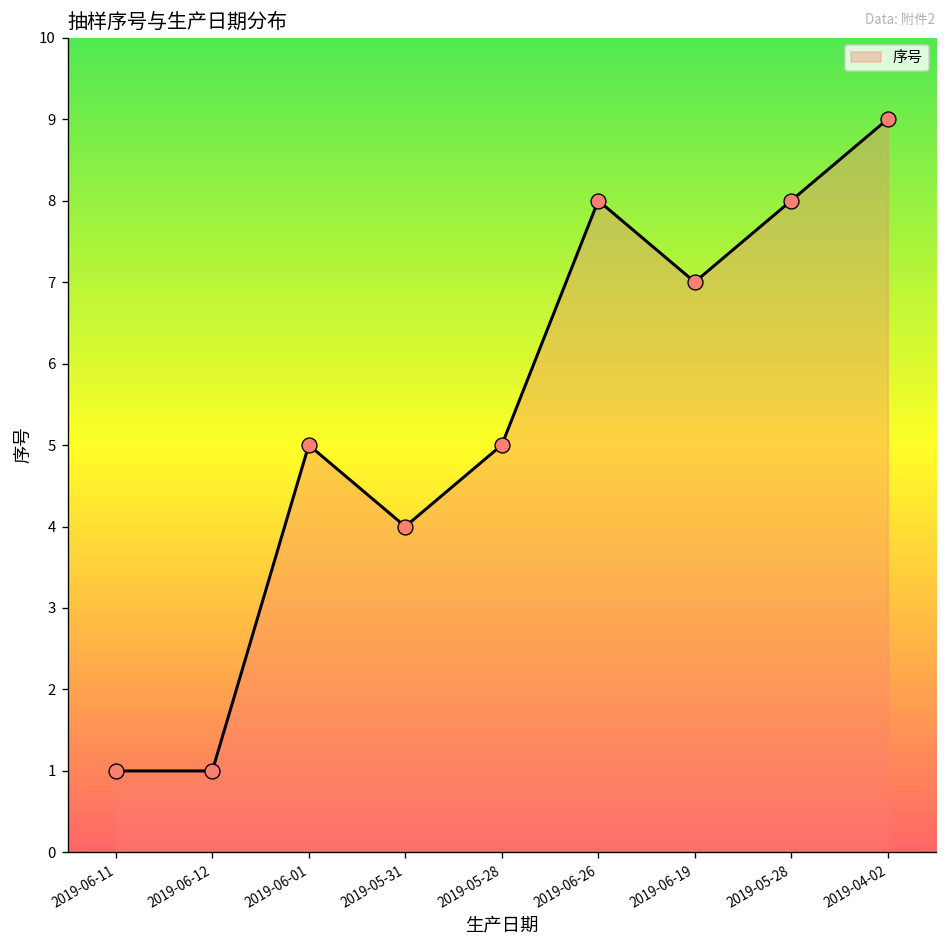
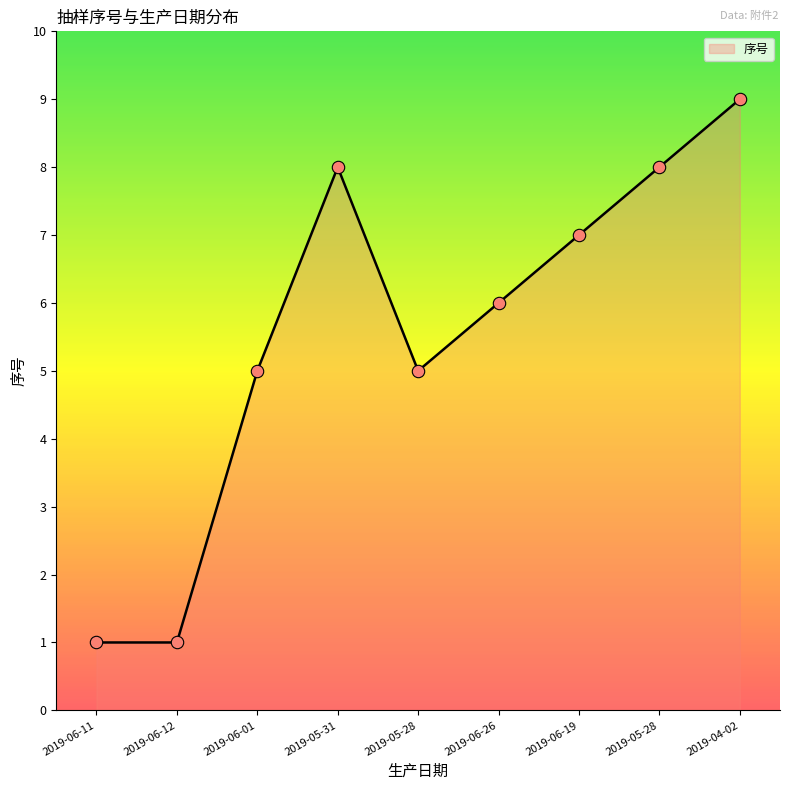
2019-05-31: 4 -> 8
2019-06-26: 8 -> 6
